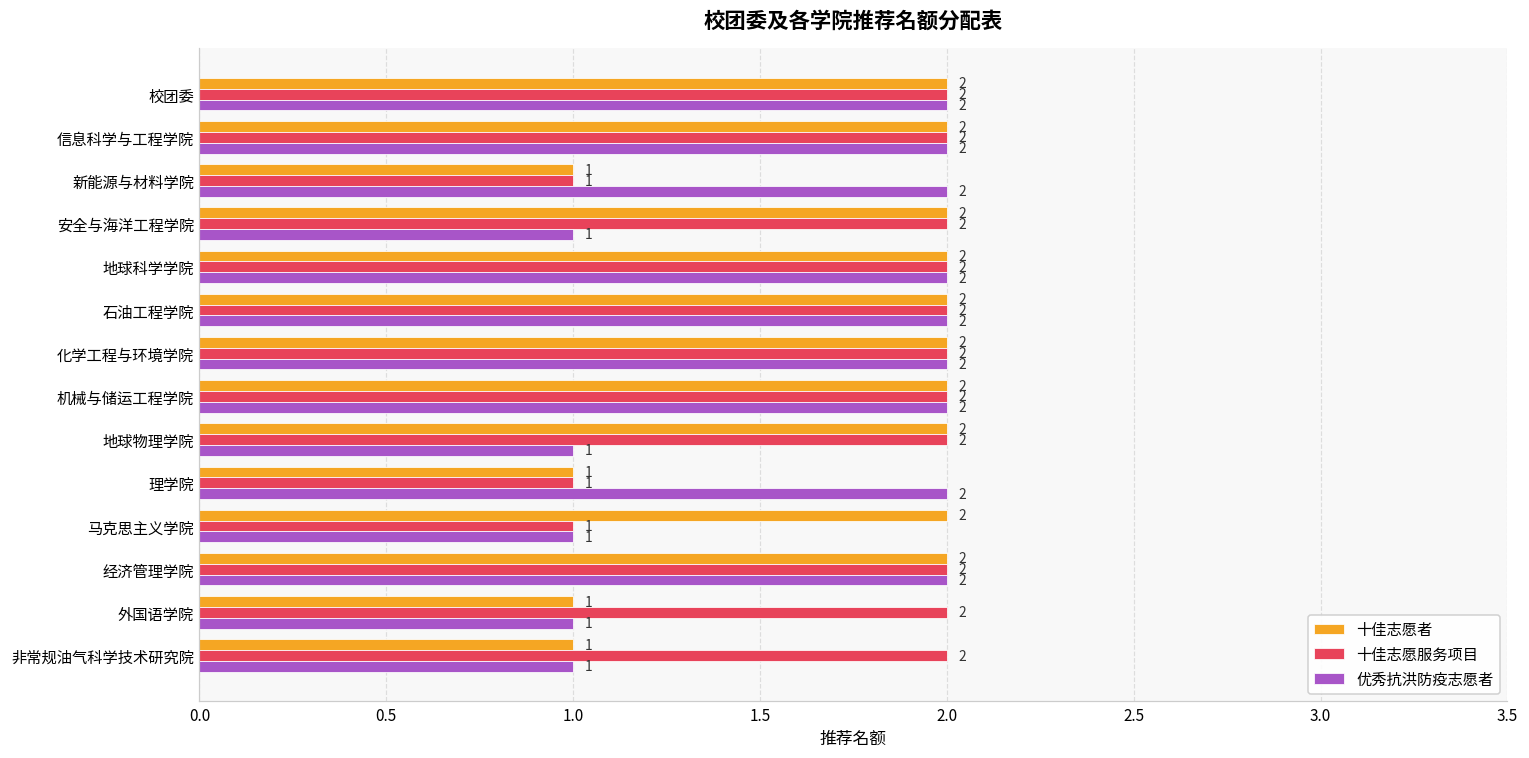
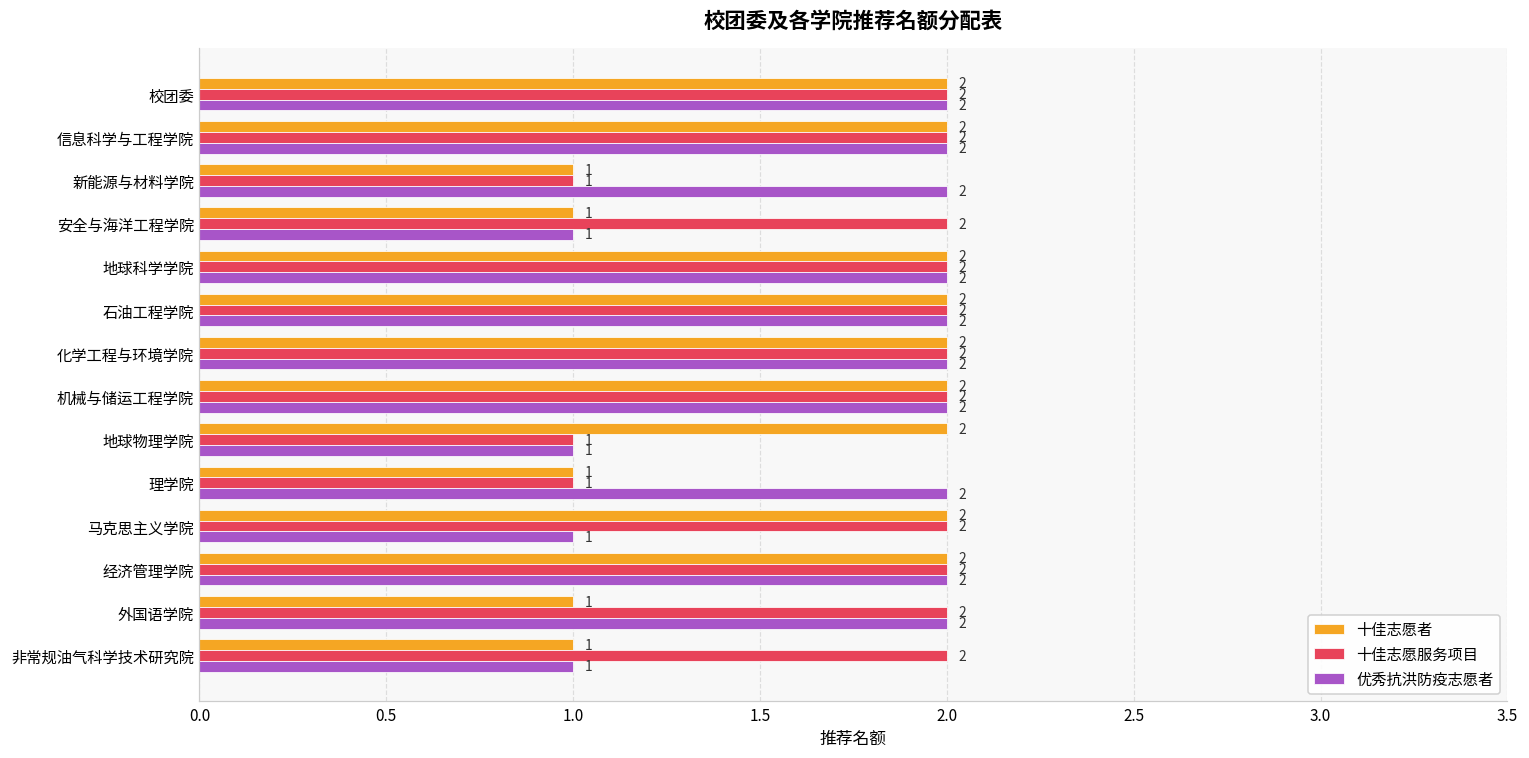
十佳志愿者, 安全与海洋工程学院: 2 -> 1
十佳志愿服务项目, 地球物理学院: 2 -> 1
十佳志愿服务项目, 马克思主义学院: 1 -> 2
优秀抗洪防疫志愿者, 外国语学院: 1 -> 2
